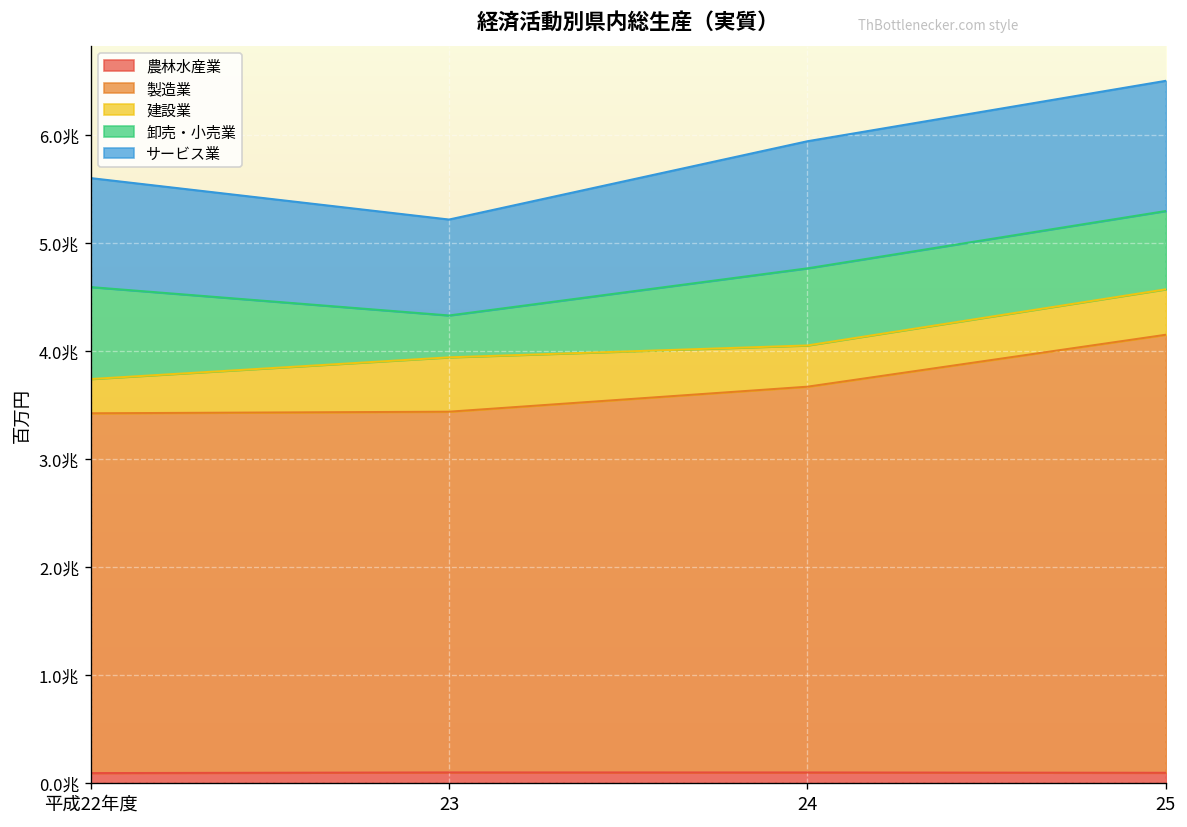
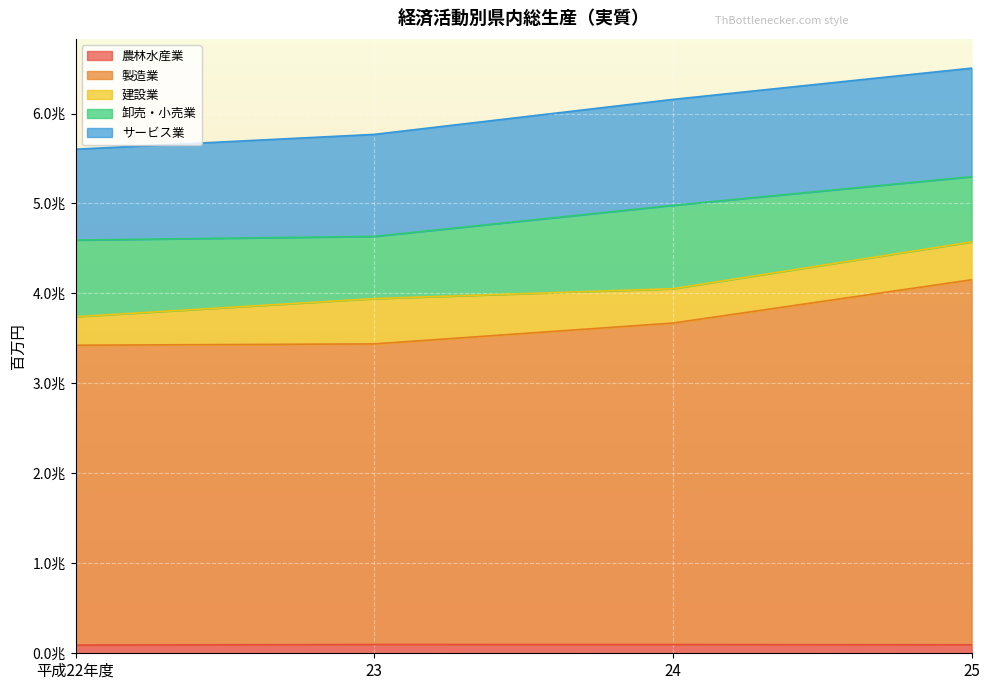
卸売・小売業, 23: 0.4兆 -> 0.7兆
サービス業, 23: 0.9兆 -> 1.1兆
卸売・小売業, 24: 0.7兆 -> 0.9兆
